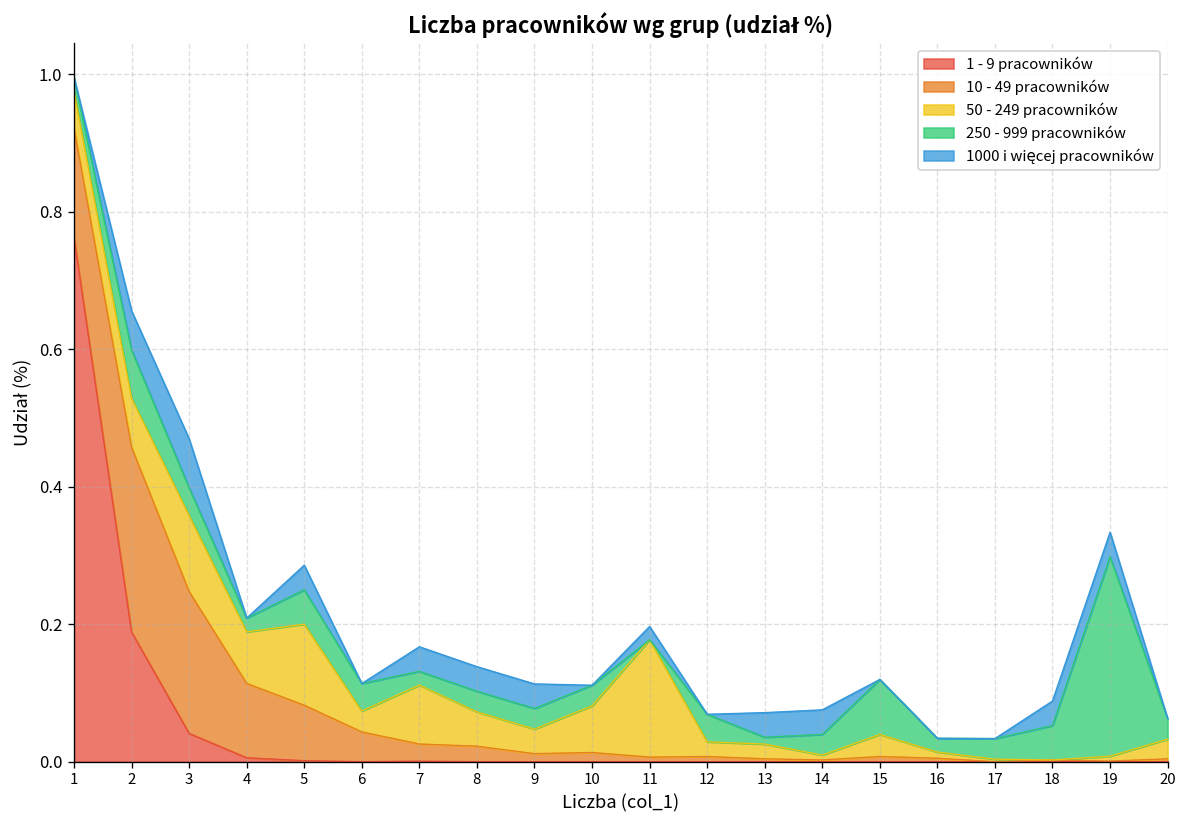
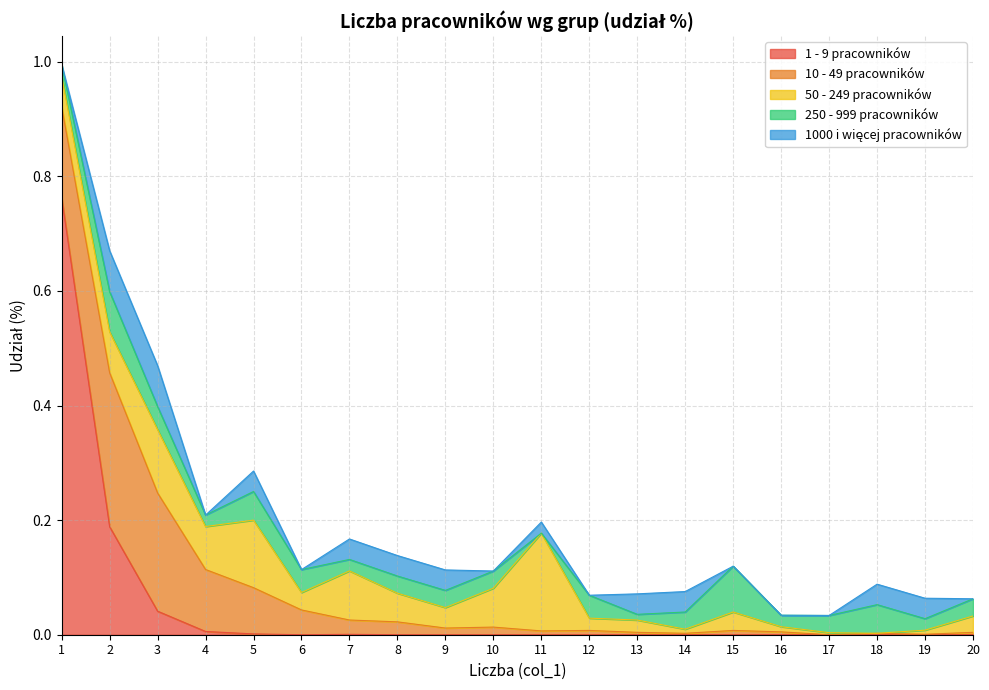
1000 i więcej pracowników, 2: 0.06 -> 0.07
250 - 999 pracowników, 19: 0.29 -> 0.02
